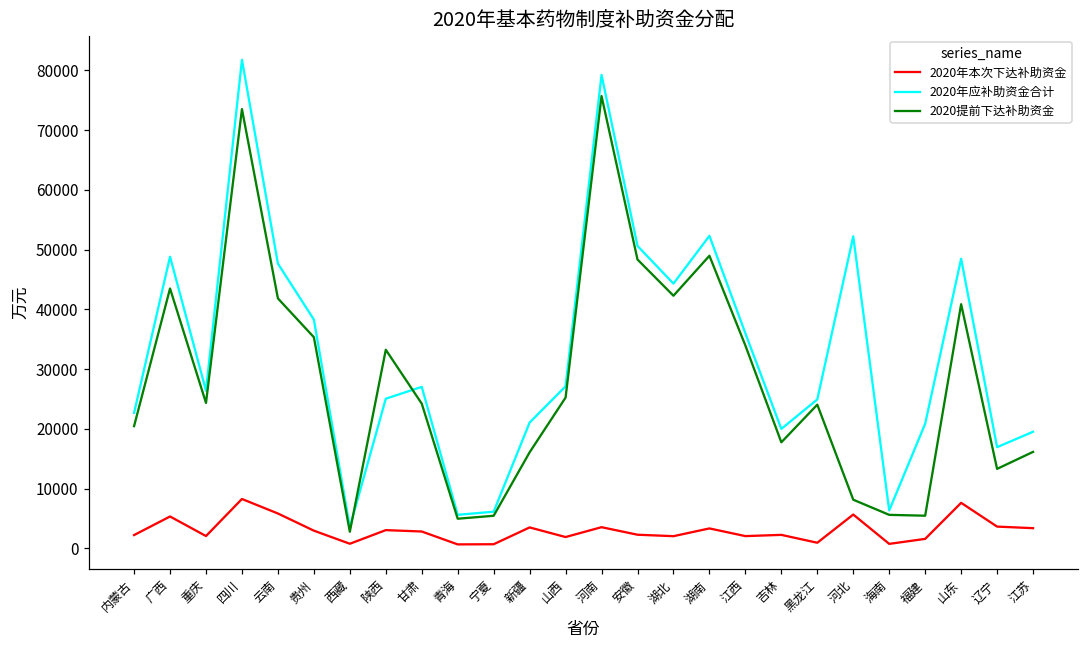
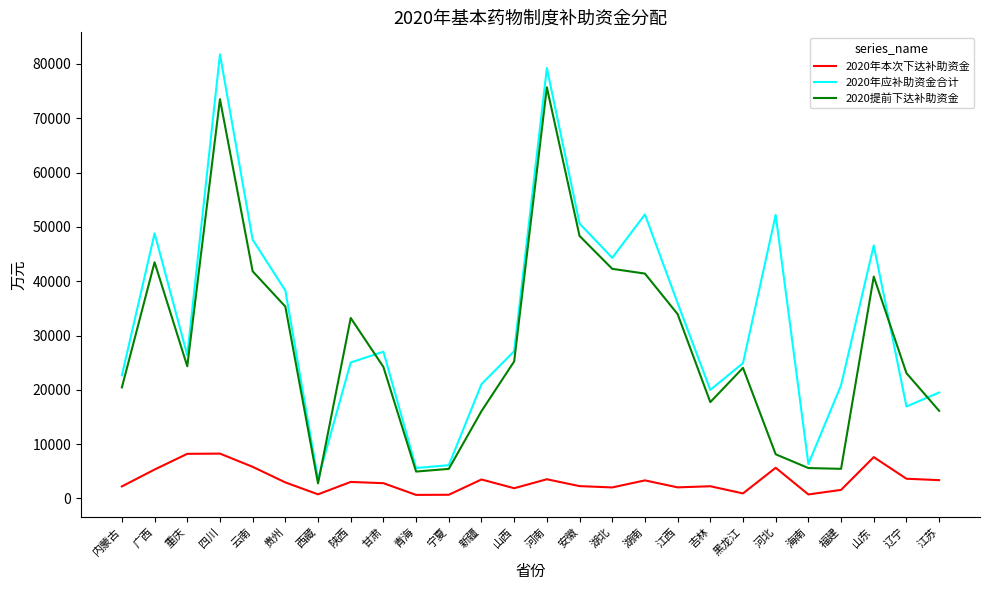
2020年本次下达补助资金, 重庆: 2000 -> 8000
2020提前下达补助资金, 湖南: 49000 -> 41000
2020年应补助资金合计, 山东: 48000 -> 47000
2020提前下达补助资金, 辽宁: 13000 -> 23000
